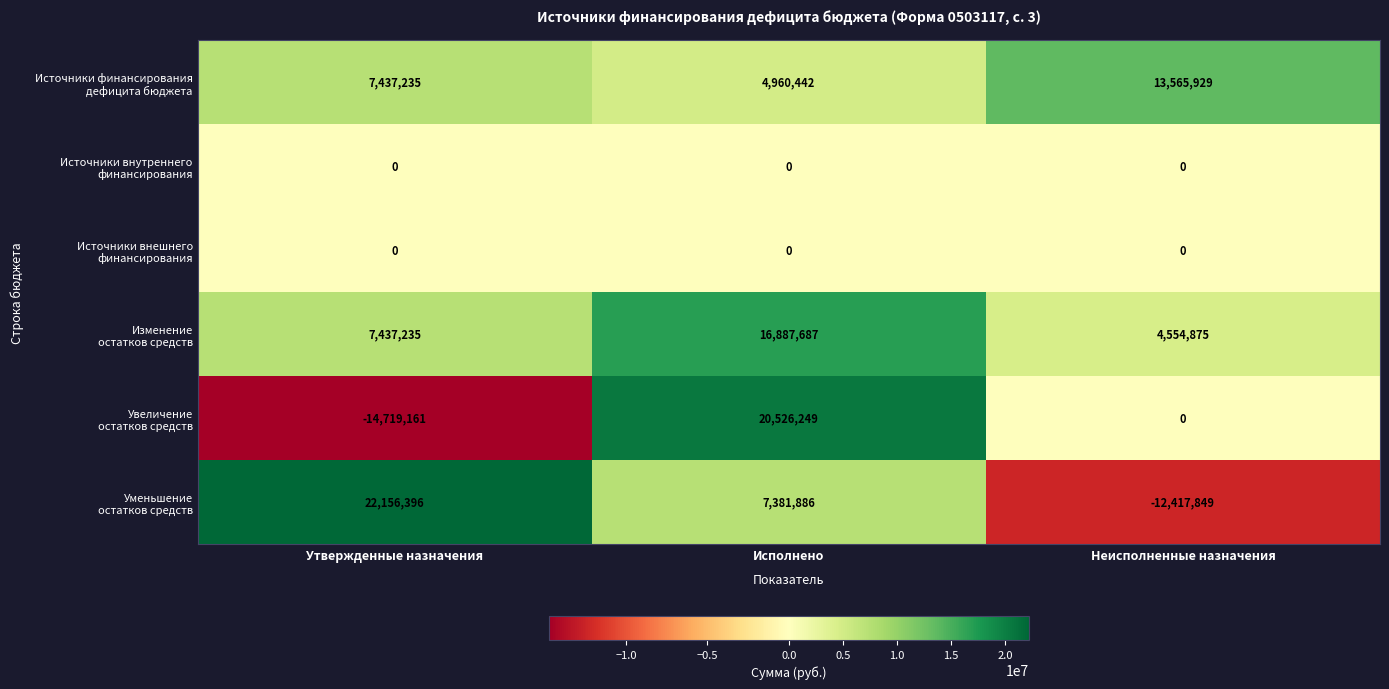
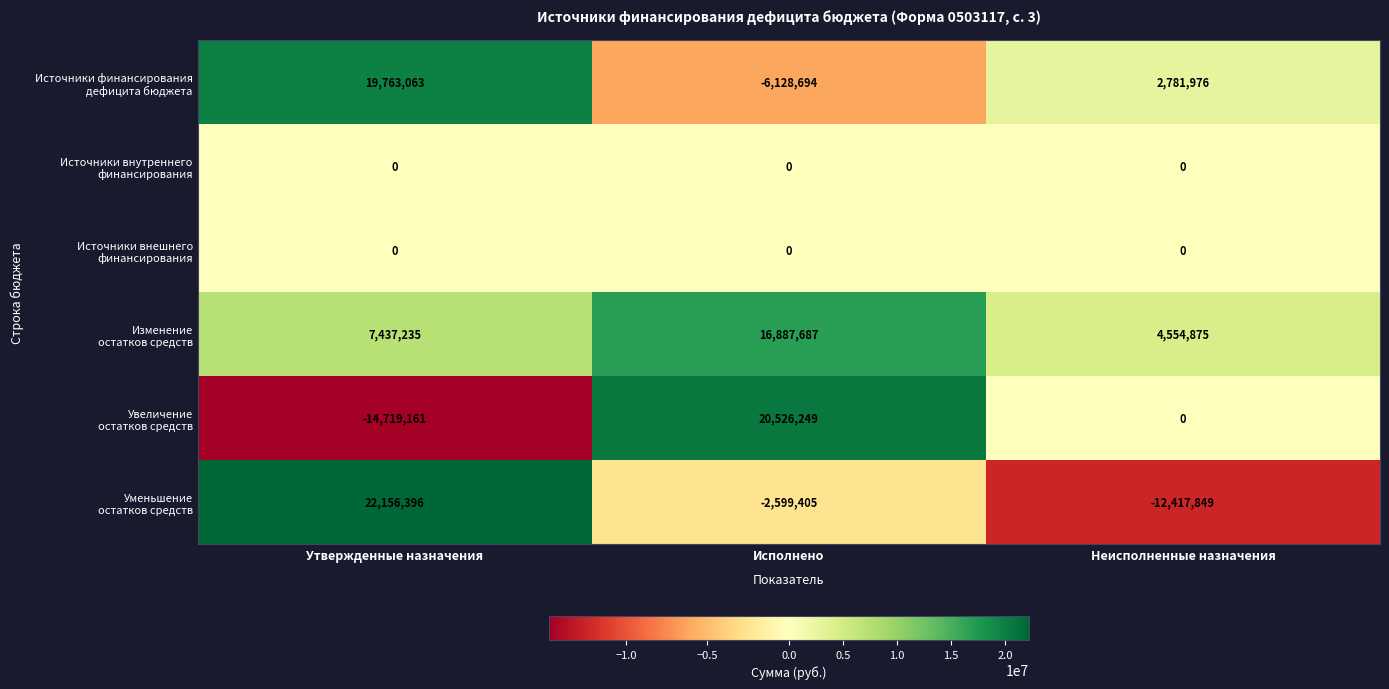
Источники финансирования дефицита бюджета, Утвержденные назначения: 7,437,235 -> 19,763,063
Источники финансирования дефицита бюджета, Исполнено: 4,960,442 -> -6,128,694
Источники финансирования дефицита бюджета, Неисполненные назначения: 13,565,929 -> 2,781,976
Уменьшение остатков средств, Исполнено: 7,381,886 -> -2,599,405
